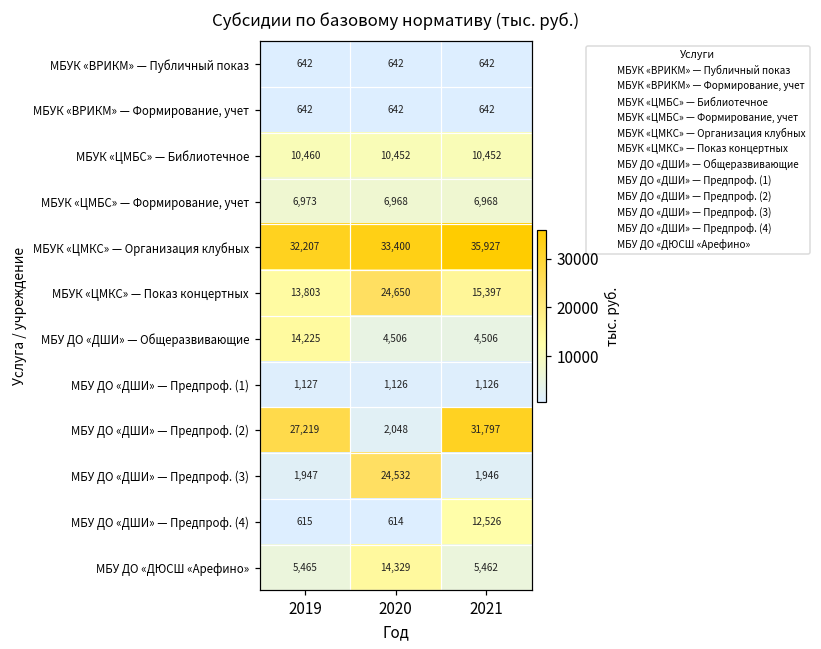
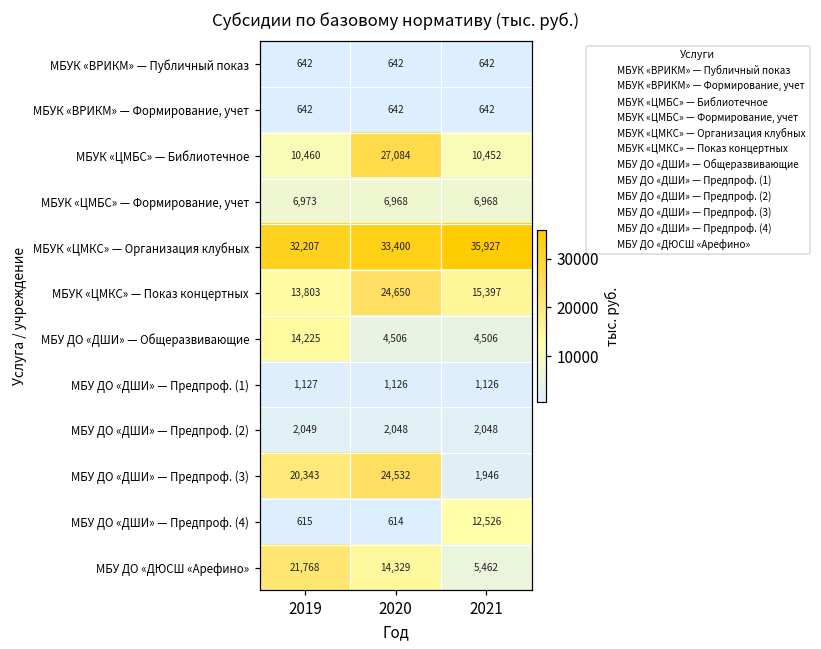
МБУК «ЦМБС» — Библиотечное, 2020: 10,452 -> 27,084
МБУ ДО «ДШИ» — Предпроф. (2), 2019: 27,219 -> 2,049
МБУ ДО «ДШИ» — Предпроф. (2), 2021: 31,797 -> 2,048
МБУ ДО «ДШИ» — Предпроф. (3), 2019: 1,947 -> 20,343
МБУ ДО «ДЮСШ «Арефино», 2019: 5,465 -> 21,768
